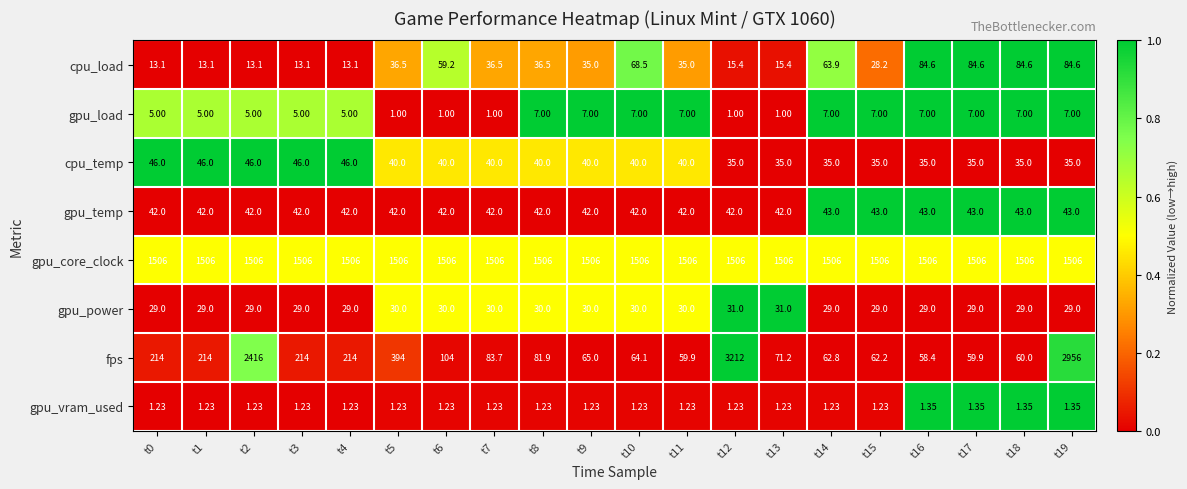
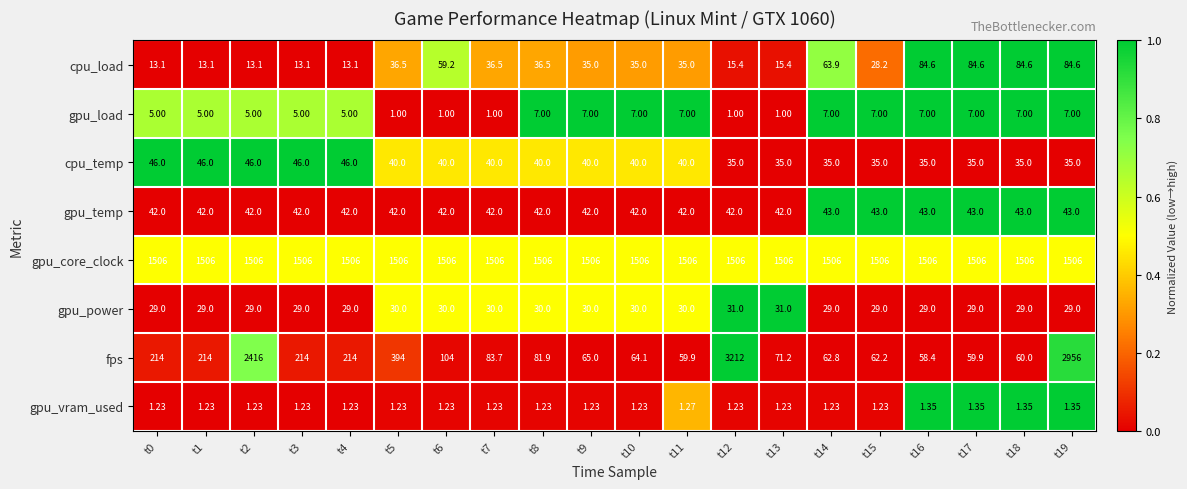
cpu_load, t10: 68.5 -> 35.0
gpu_vram_used, t11: 1.23 -> 1.27
